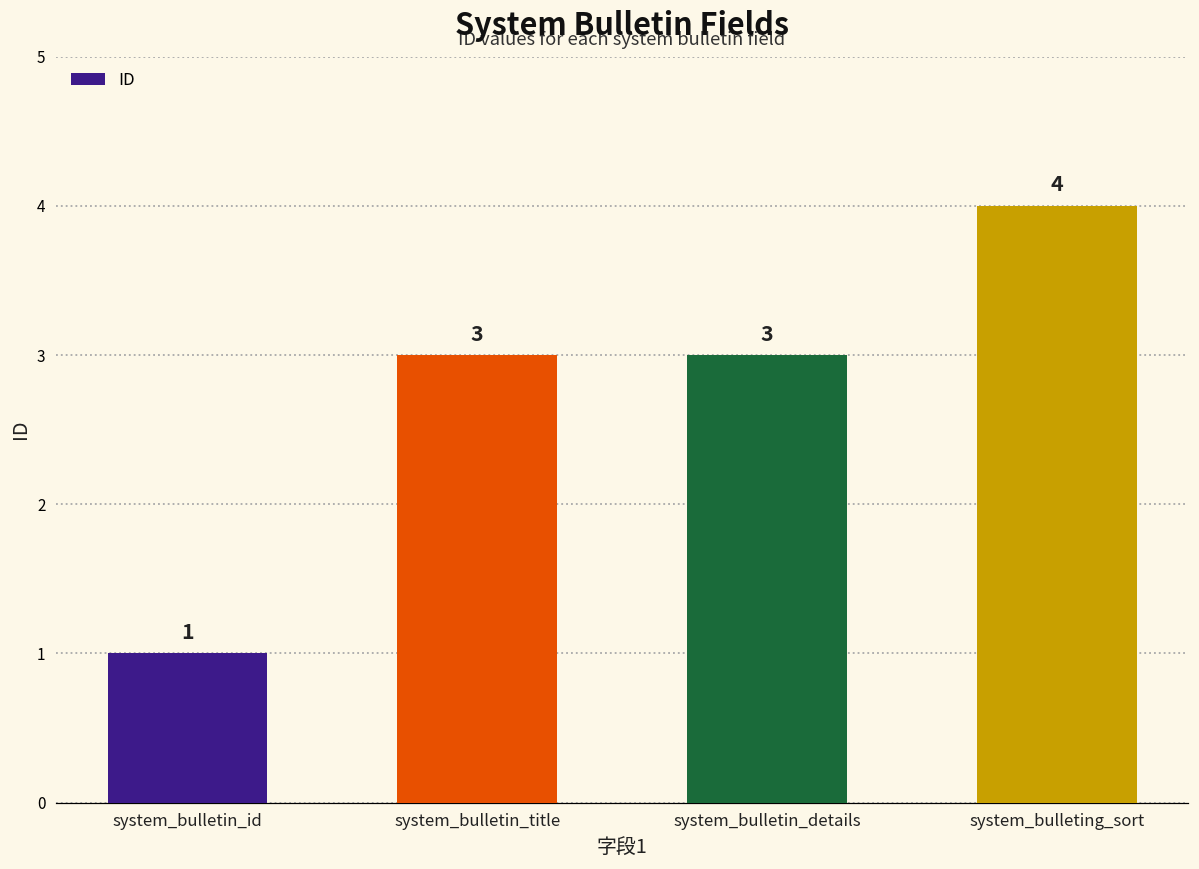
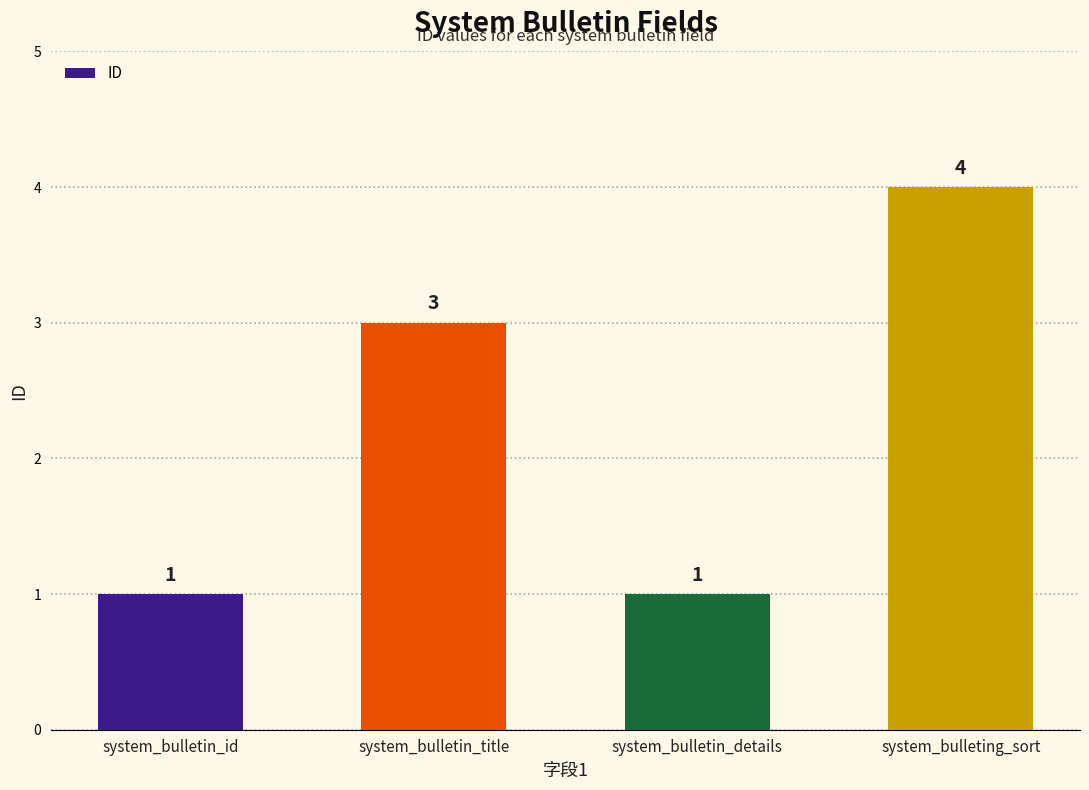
system_bulletin_details: 3 -> 1
